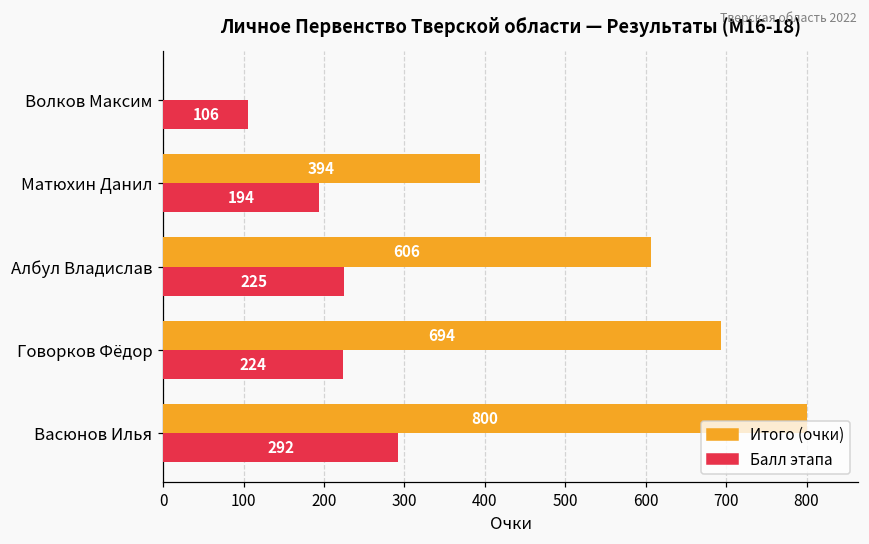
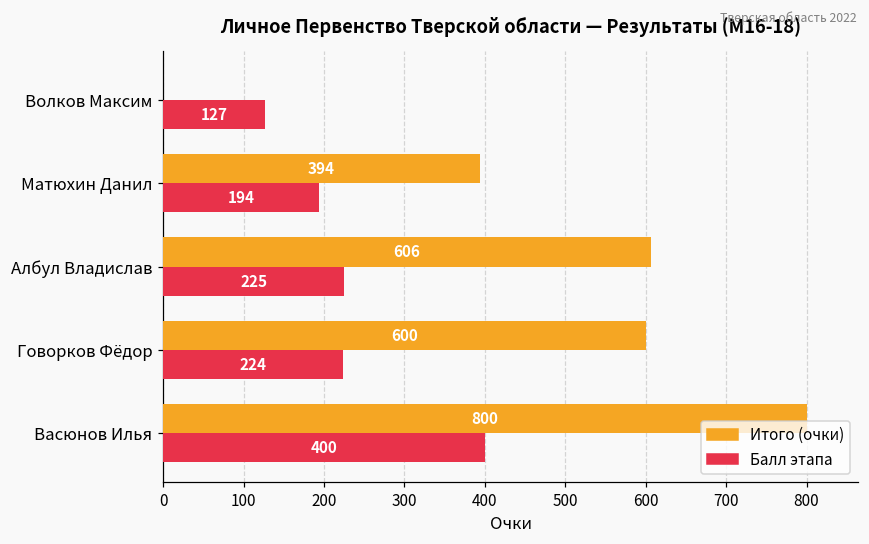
Балл этапа, Волков Максим: 106 -> 127
Итого (очки), Говорков Фёдор: 694 -> 600
Балл этапа, Васюнов Илья: 292 -> 400
